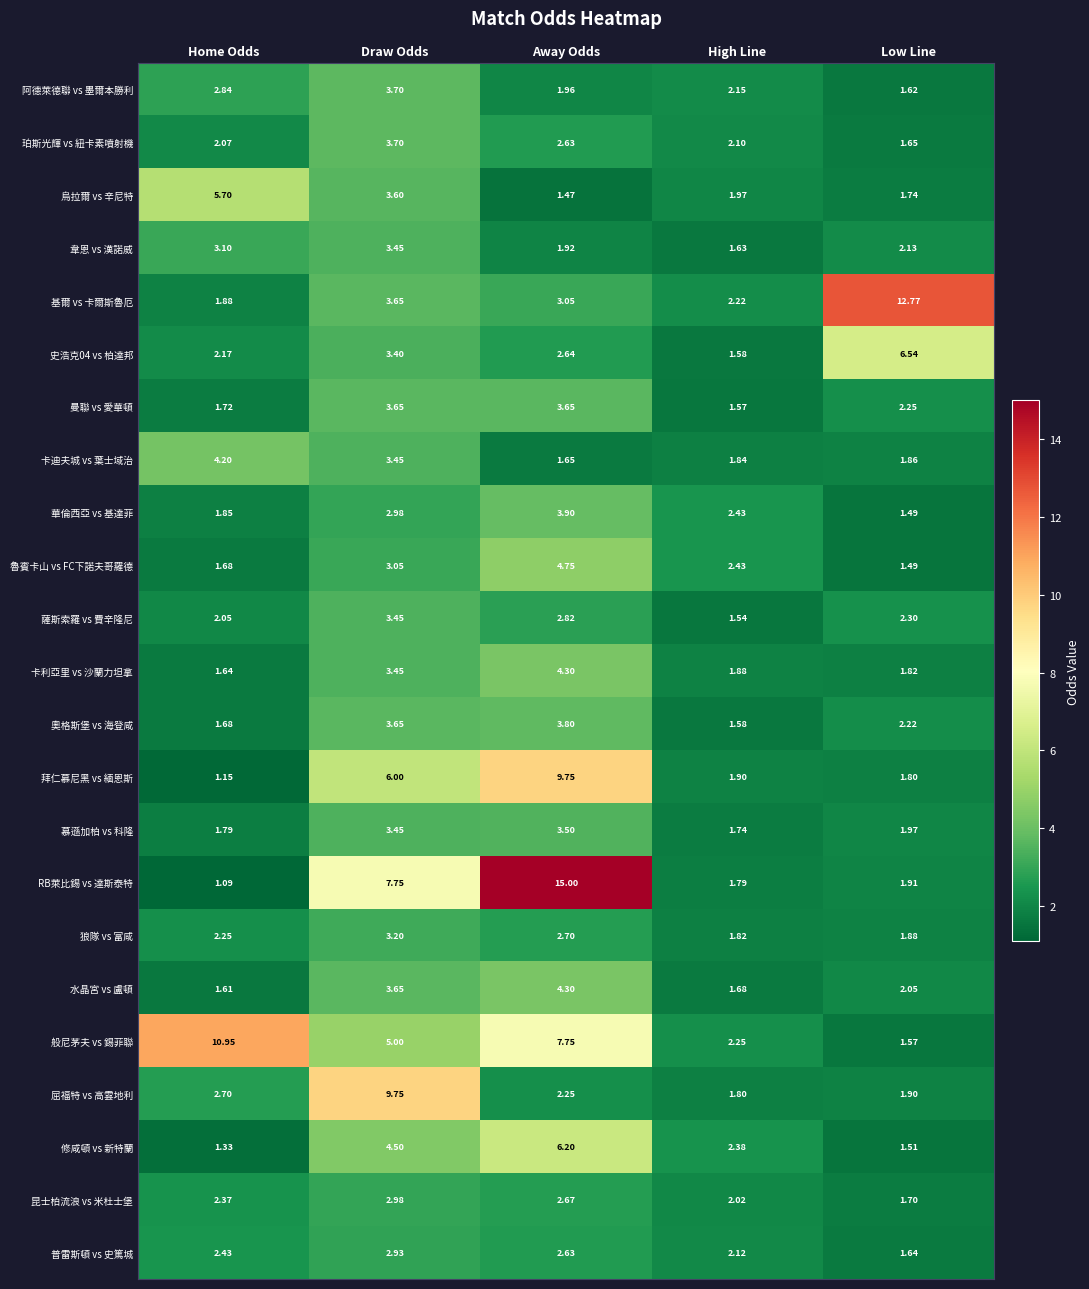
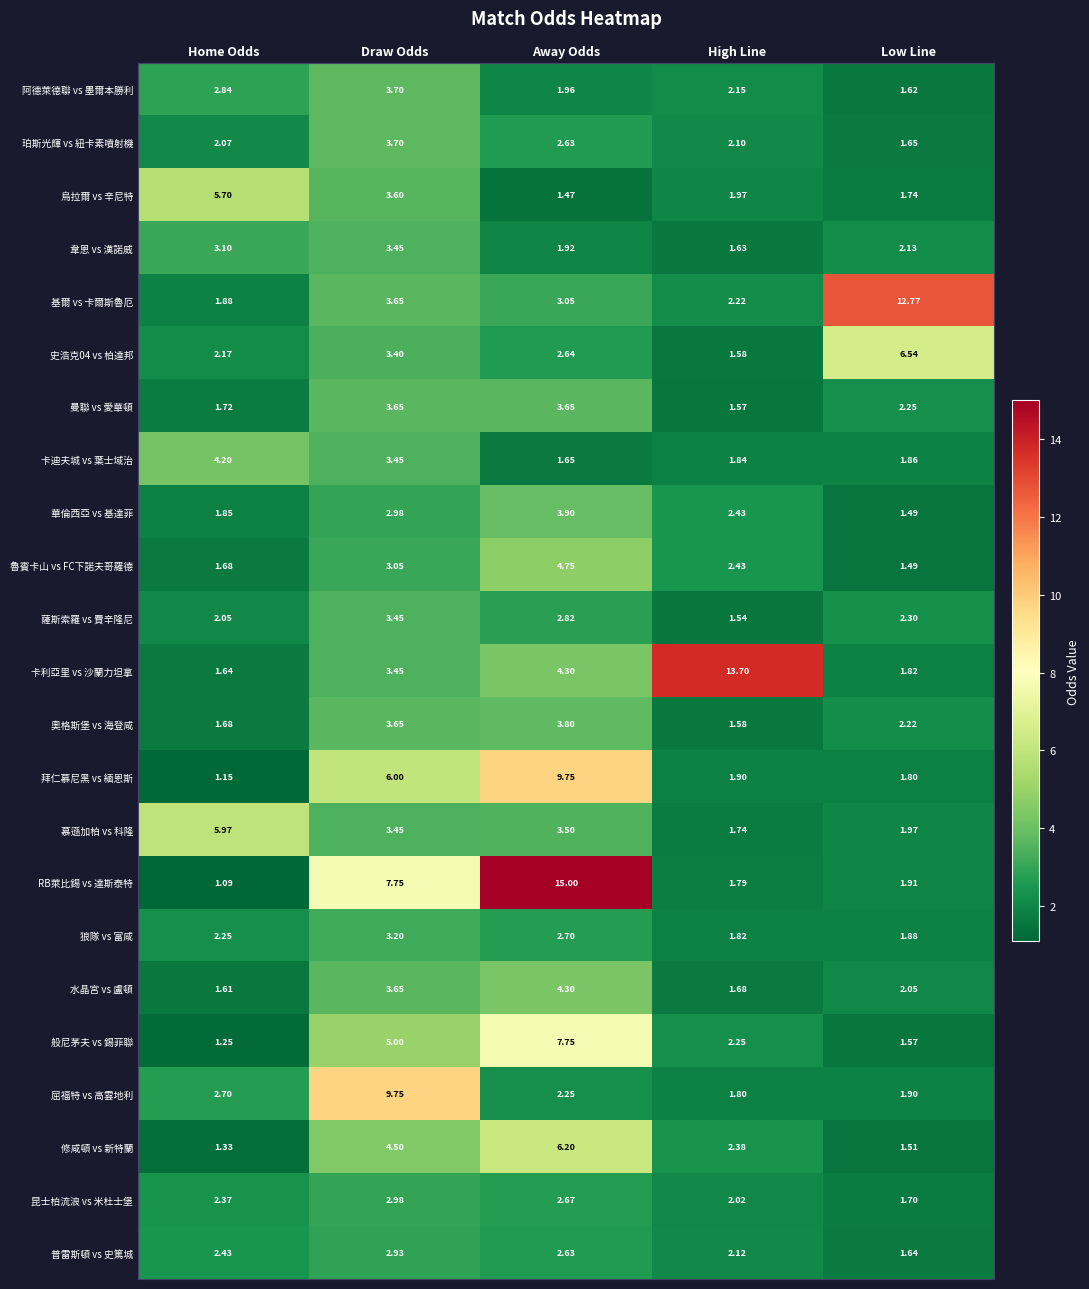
卡利亞里 vs 沙蘭力坦拿, High Line: 1.88 -> 13.70
慕遜加柏 vs 科隆, Home Odds: 1.79 -> 5.97
般尼茅夫 vs 錫菲聯, Home Odds: 10.95 -> 1.25
